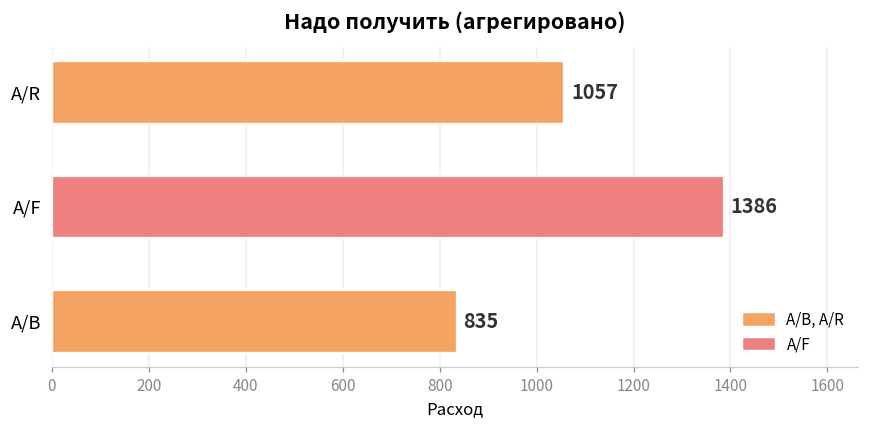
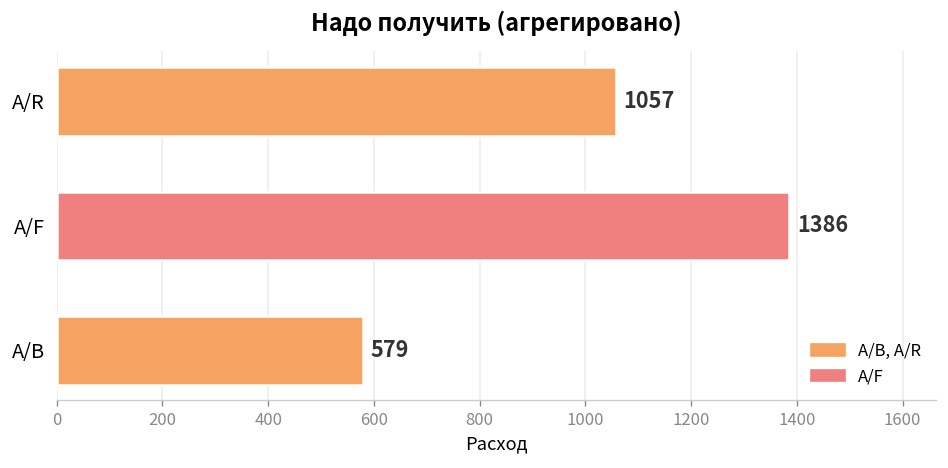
A/B: 835 -> 579
